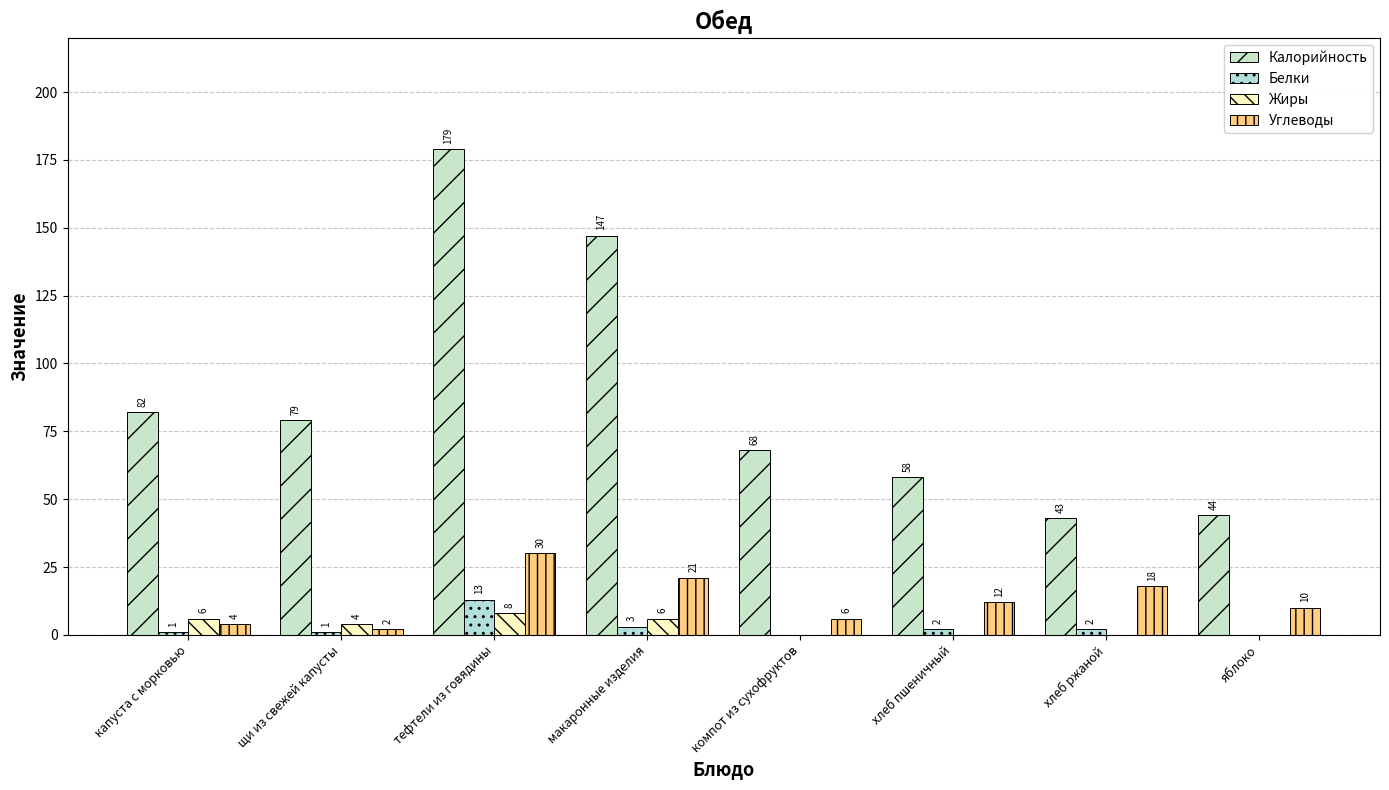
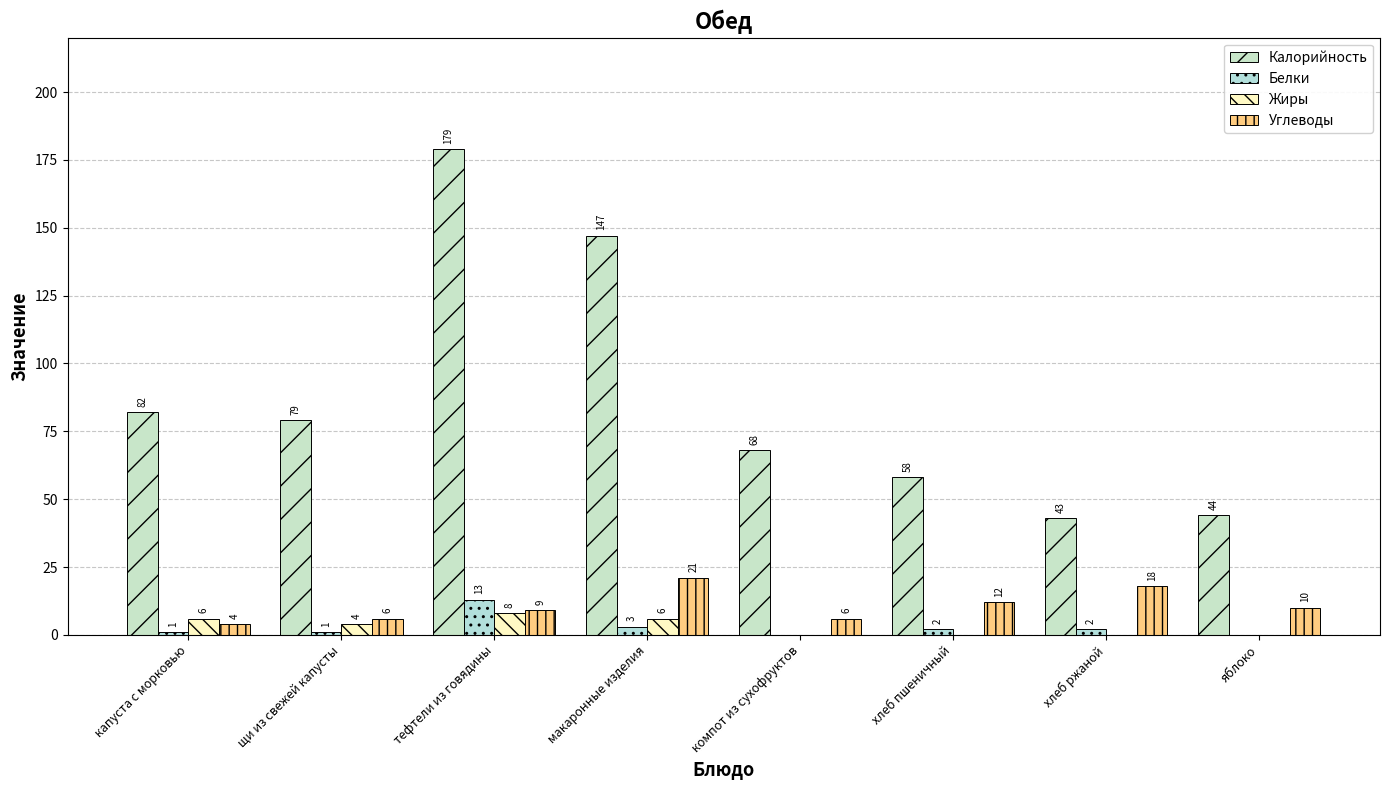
Углеводы, щи из свежей капусты: 2 -> 6
Углеводы, тефтели из говядины: 30 -> 9
